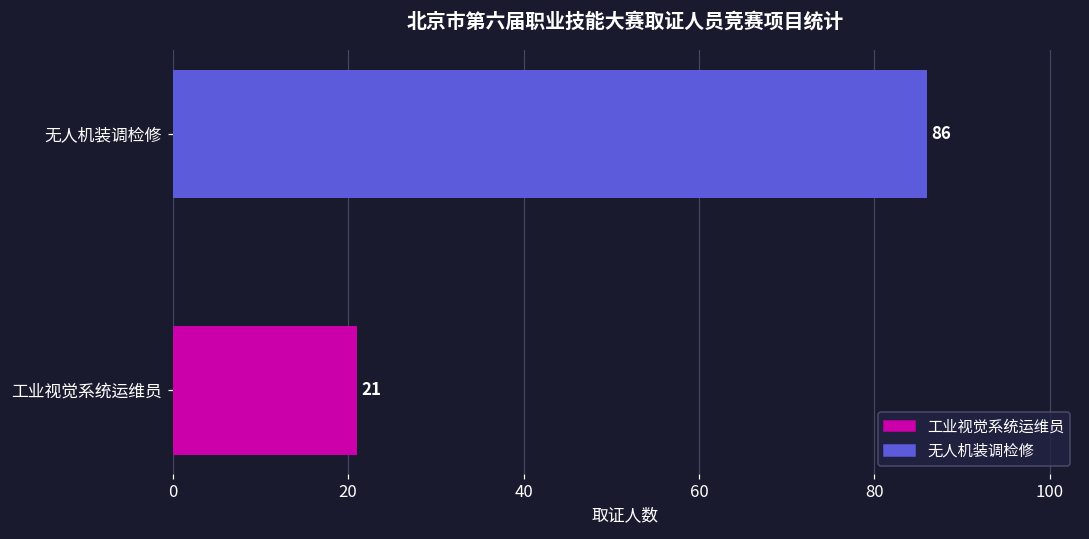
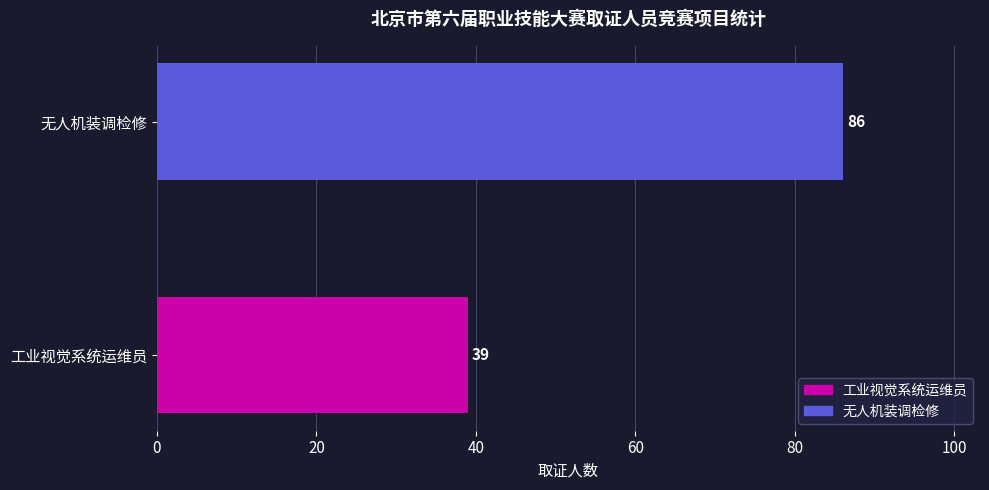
工业视觉系统运维员: 21 -> 39
